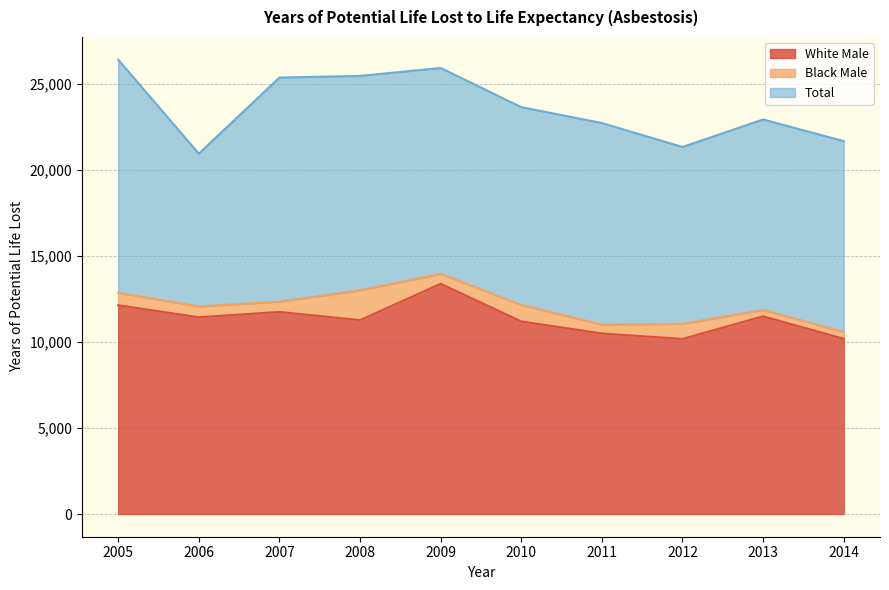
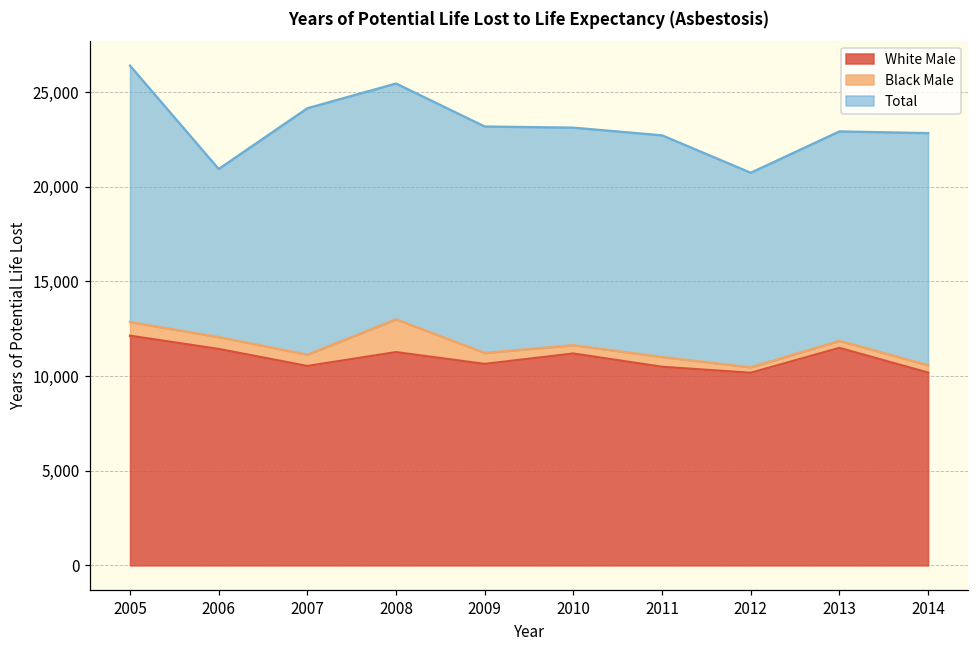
White Male, 2007: 11,700 -> 10,500
White Male, 2009: 13,400 -> 10,600
Black Male, 2010: 1,000 -> 400
Black Male, 2012: 900 -> 300
Total, 2014: 11,100 -> 12,300
